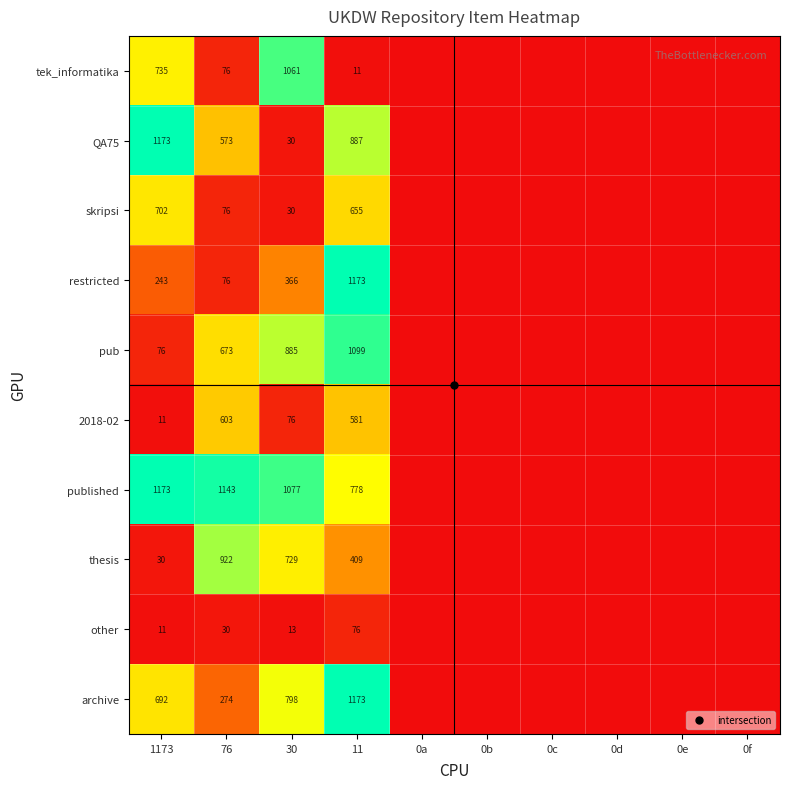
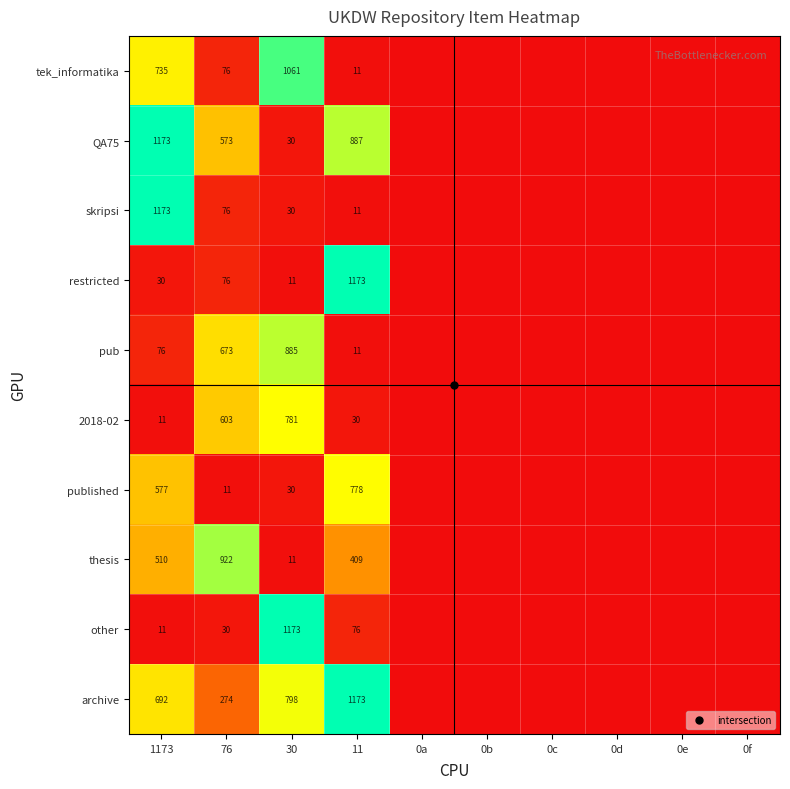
skripsi, 1173: 702 -> 1173
skripsi, 11: 655 -> 11
restricted, 1173: 243 -> 30
restricted, 30: 366 -> 11
pub, 11: 1099 -> 11
2018-02, 30: 76 -> 781
2018-02, 11: 581 -> 30
published, 1173: 1173 -> 577
published, 76: 1143 -> 11
published, 30: 1077 -> 30
thesis, 1173: 30 -> 510
thesis, 30: 729 -> 11
other, 30: 13 -> 1173
